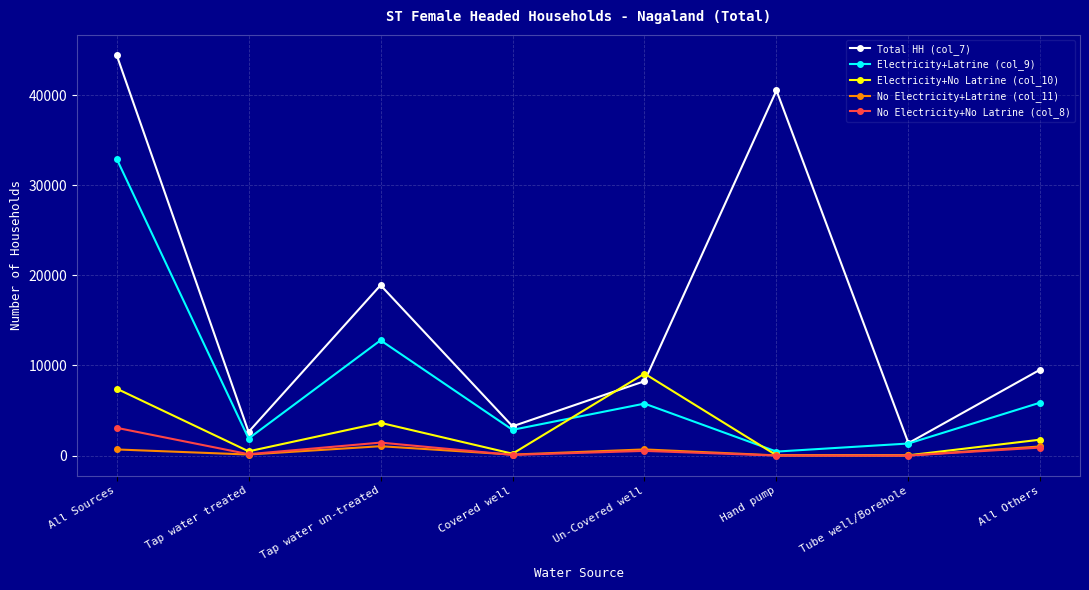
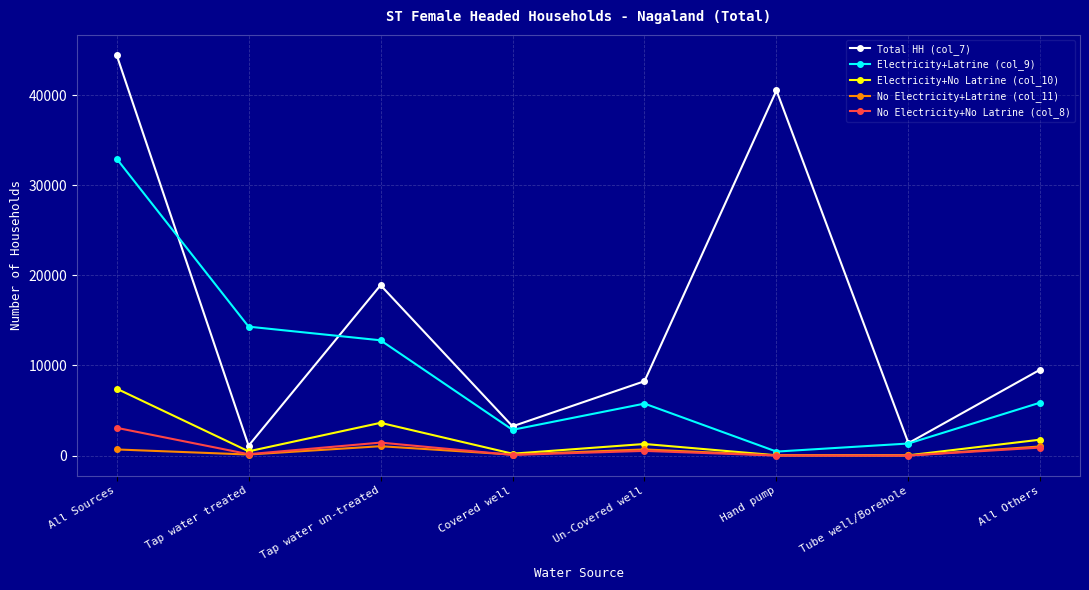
Total HH (col_7), Tap water treated: 3000 -> 1000
Electricity+Latrine (col_9), Tap water treated: 2000 -> 14000
Electricity+No Latrine (col_10), Un-Covered well: 9000 -> 1000
